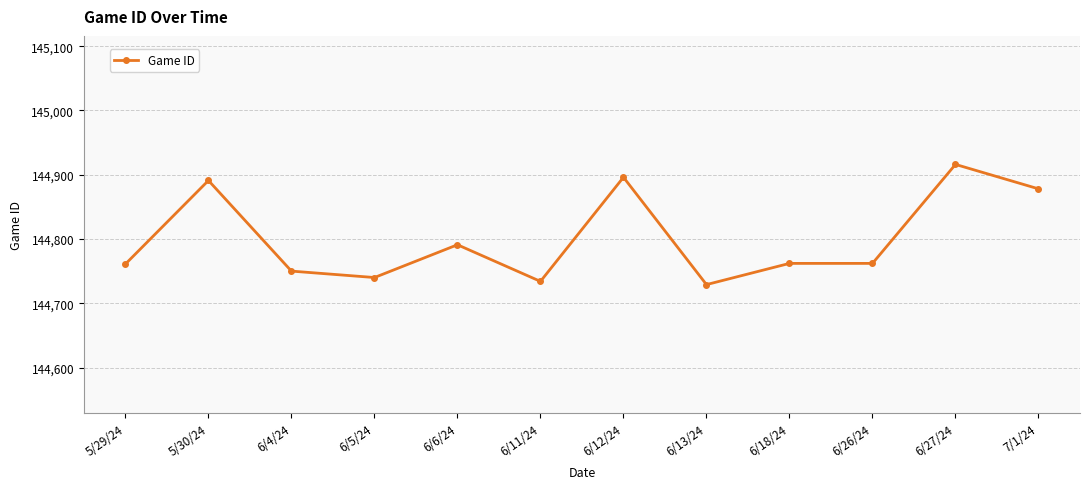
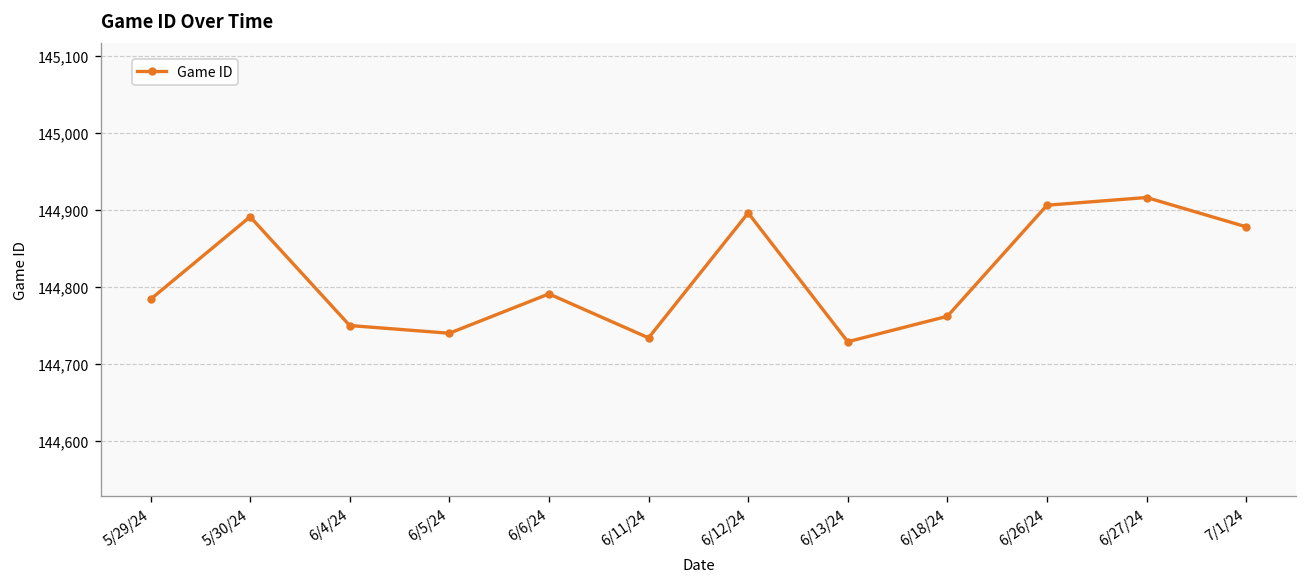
5/29/24: 144,760 -> 144,780
6/26/24: 144,760 -> 144,910
